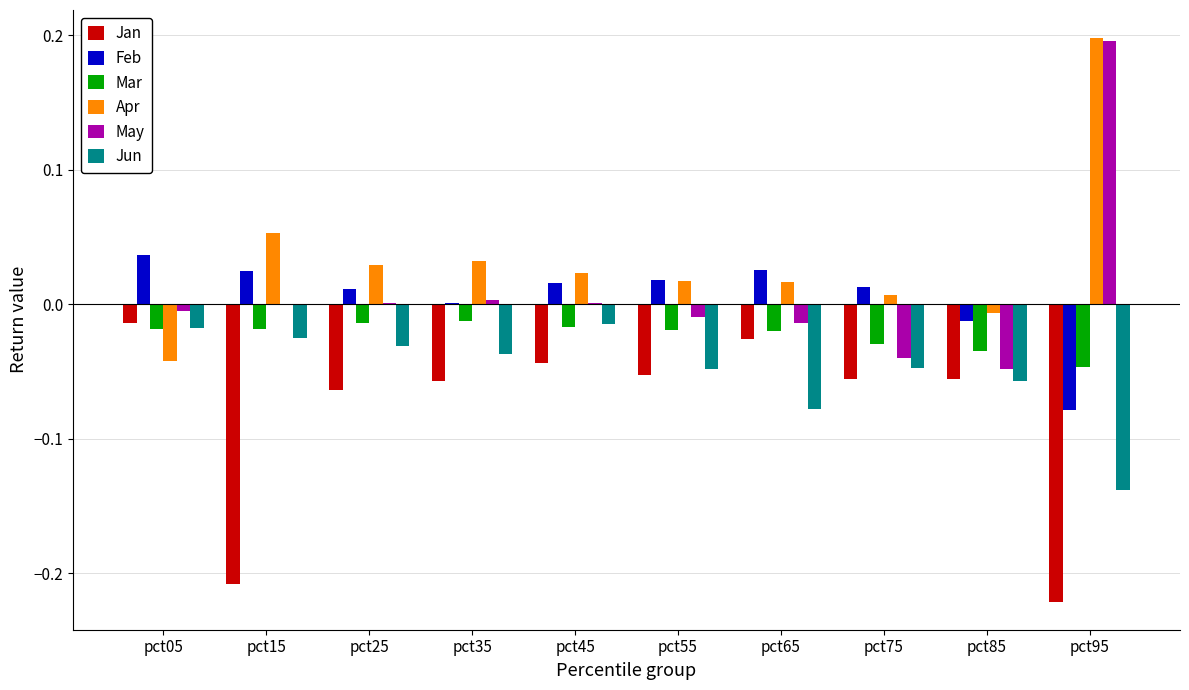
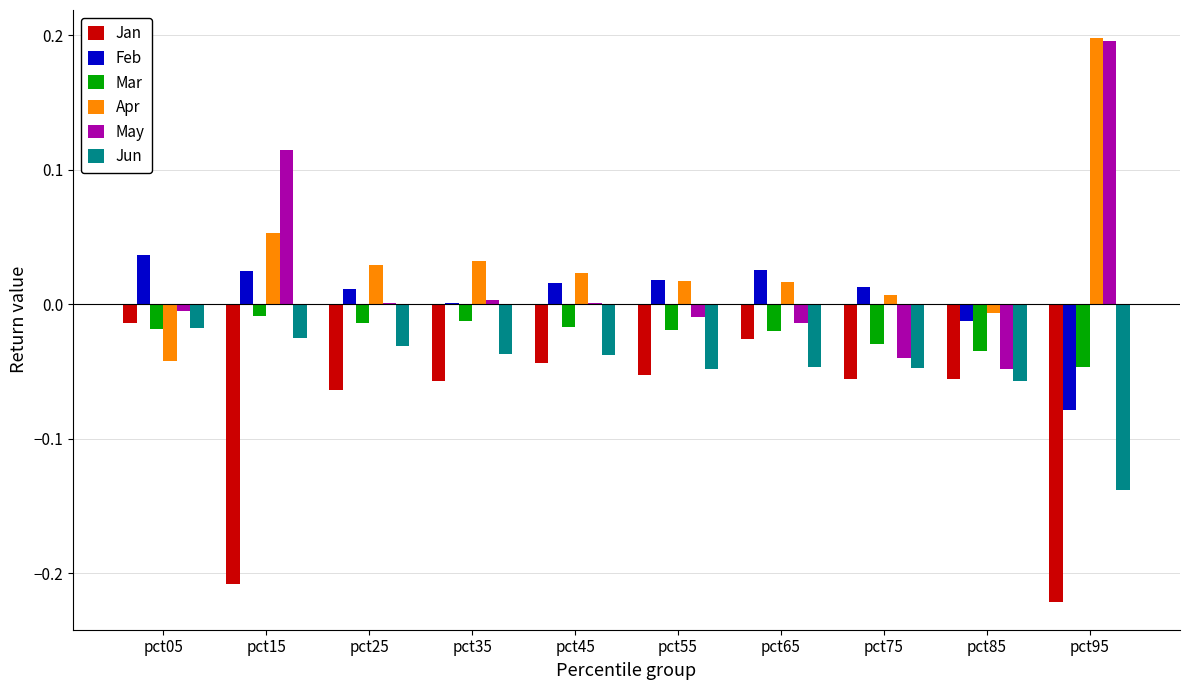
Mar, pct15: -0.018 -> -0.009
May, pct15: 0.001 -> 0.115
Jun, pct45: -0.015 -> -0.038
Jun, pct65: -0.078 -> -0.047
